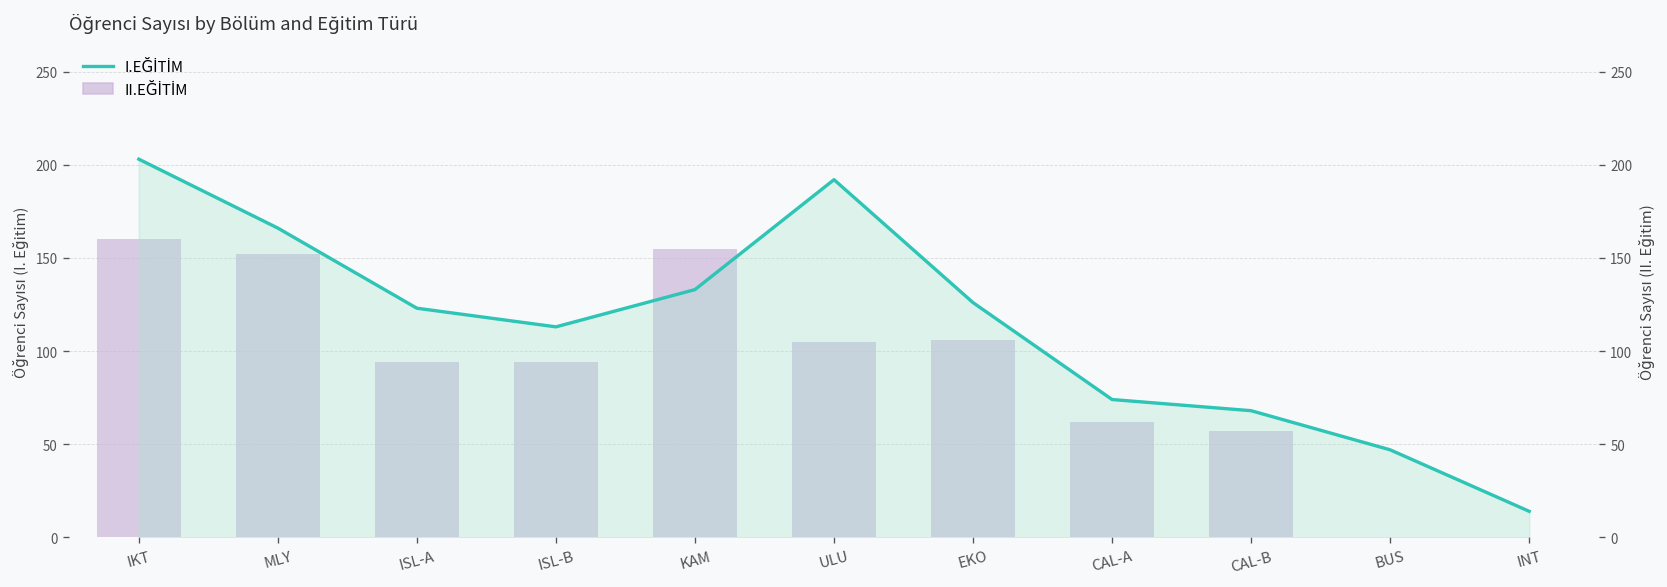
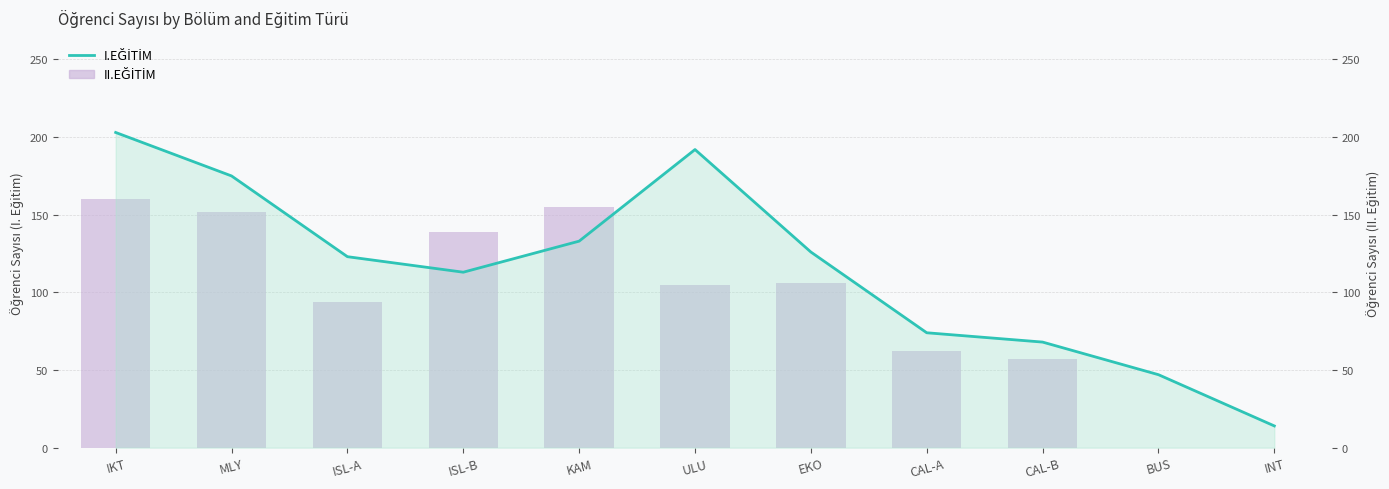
I.EĞİTİM, MLY: 166 -> 175
II.EĞİTİM, ISL-B: 94 -> 139
